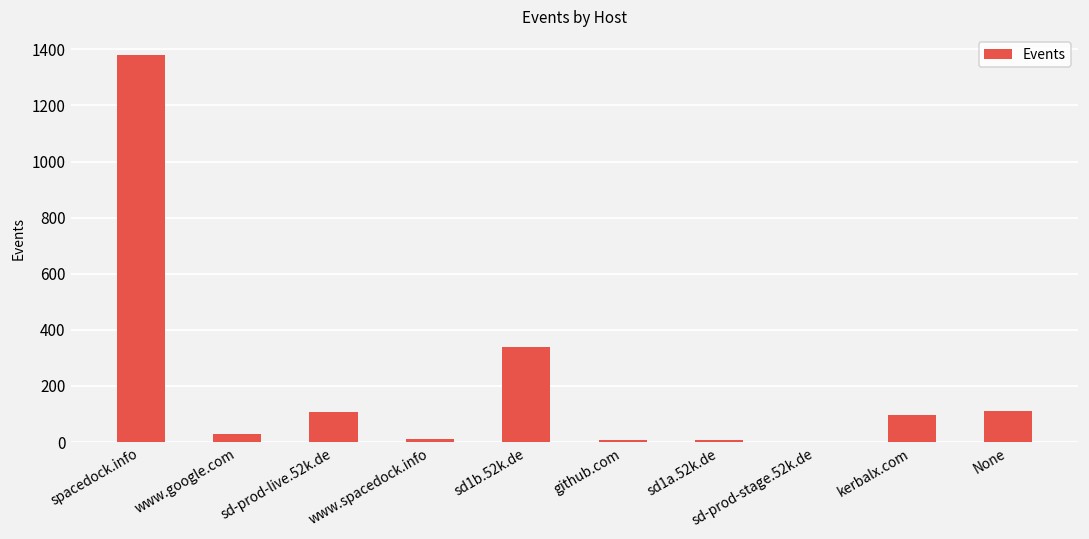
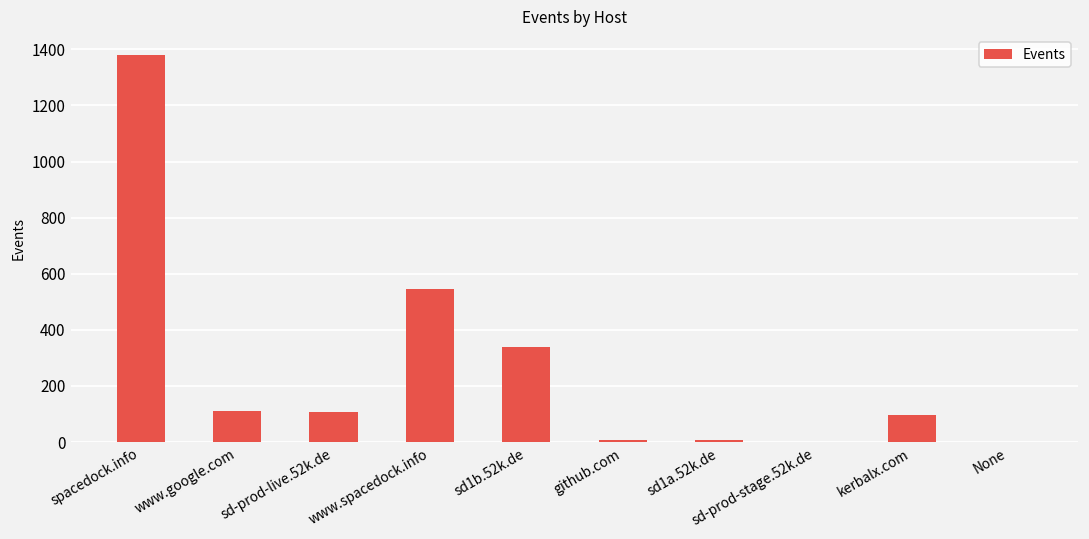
www.google.com: 30 -> 110
www.spacedock.info: 10 -> 550
None: 110 -> 0
